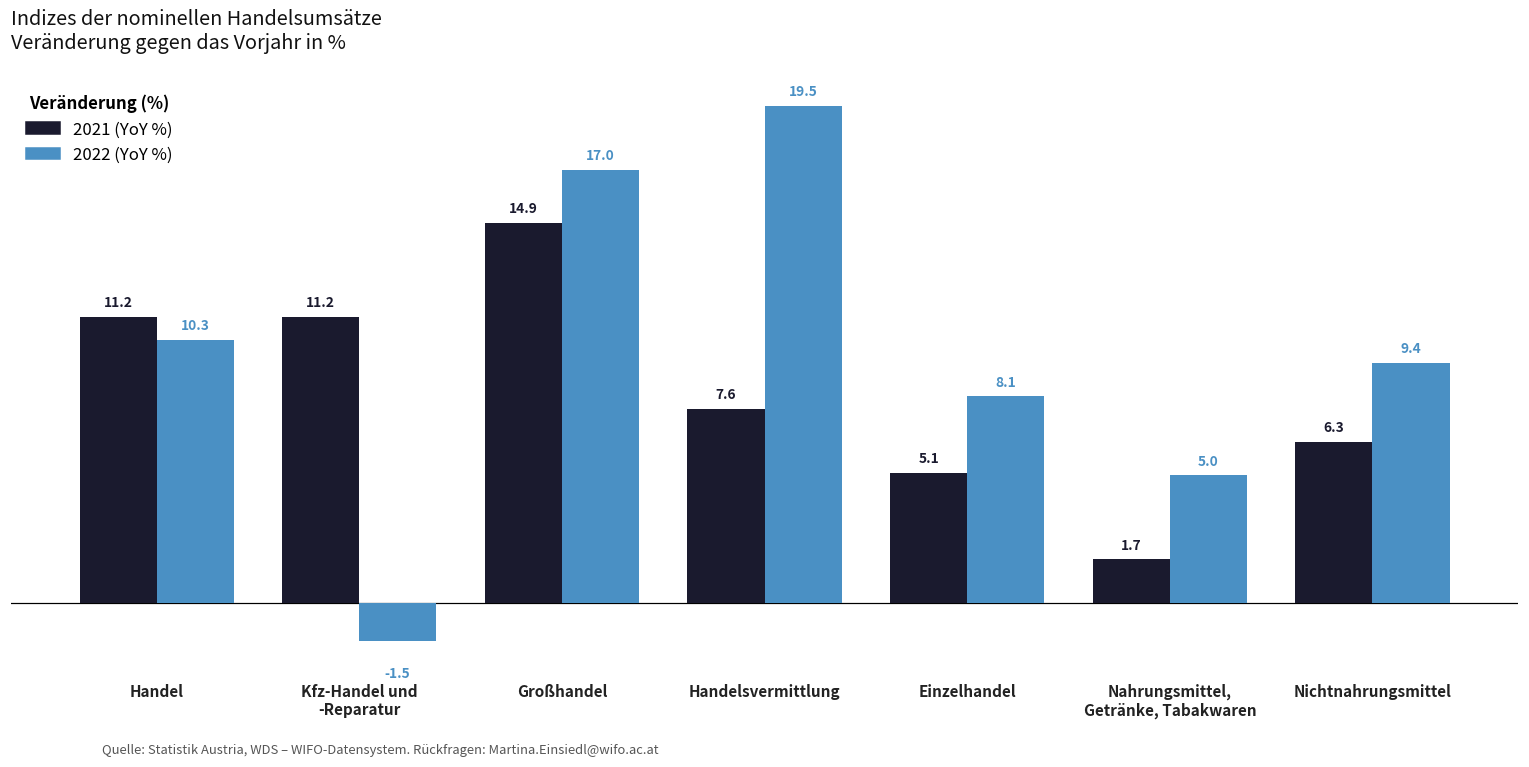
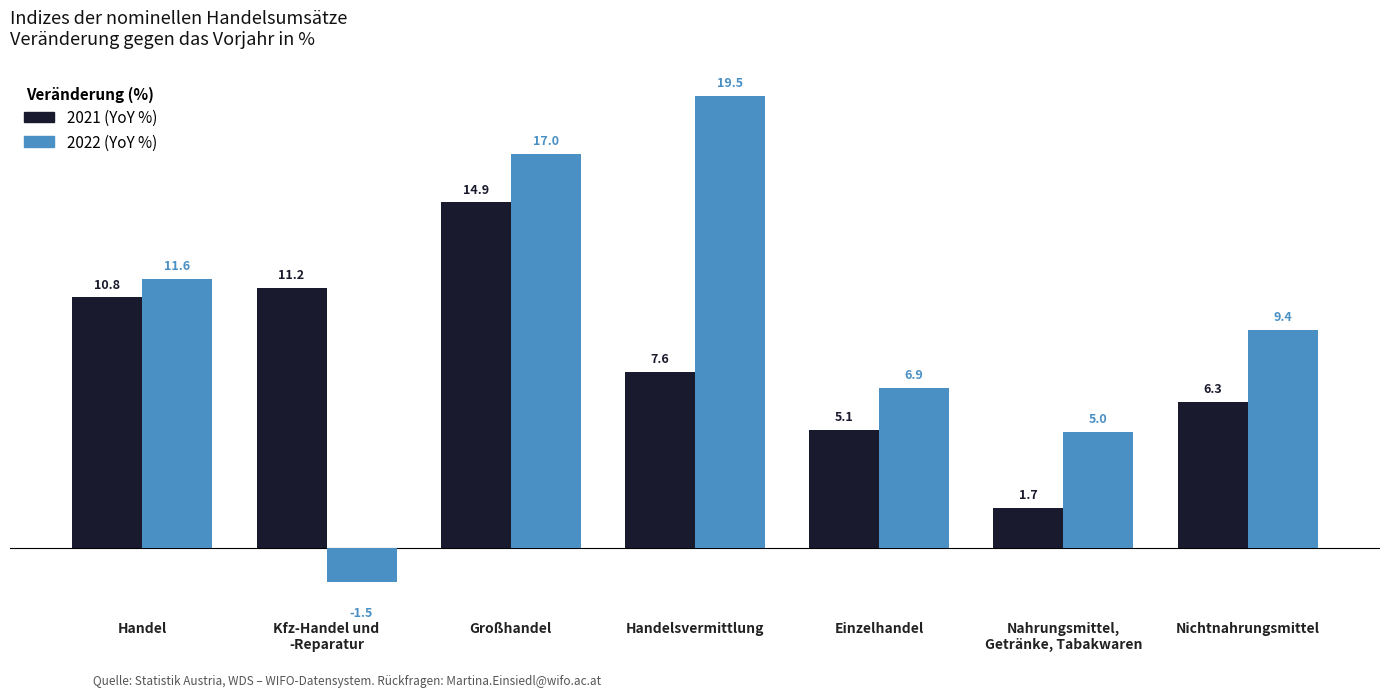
2021 (YoY %), Handel: 11.2 -> 10.8
2022 (YoY %), Handel: 10.3 -> 11.6
2022 (YoY %), Einzelhandel: 8.1 -> 6.9
